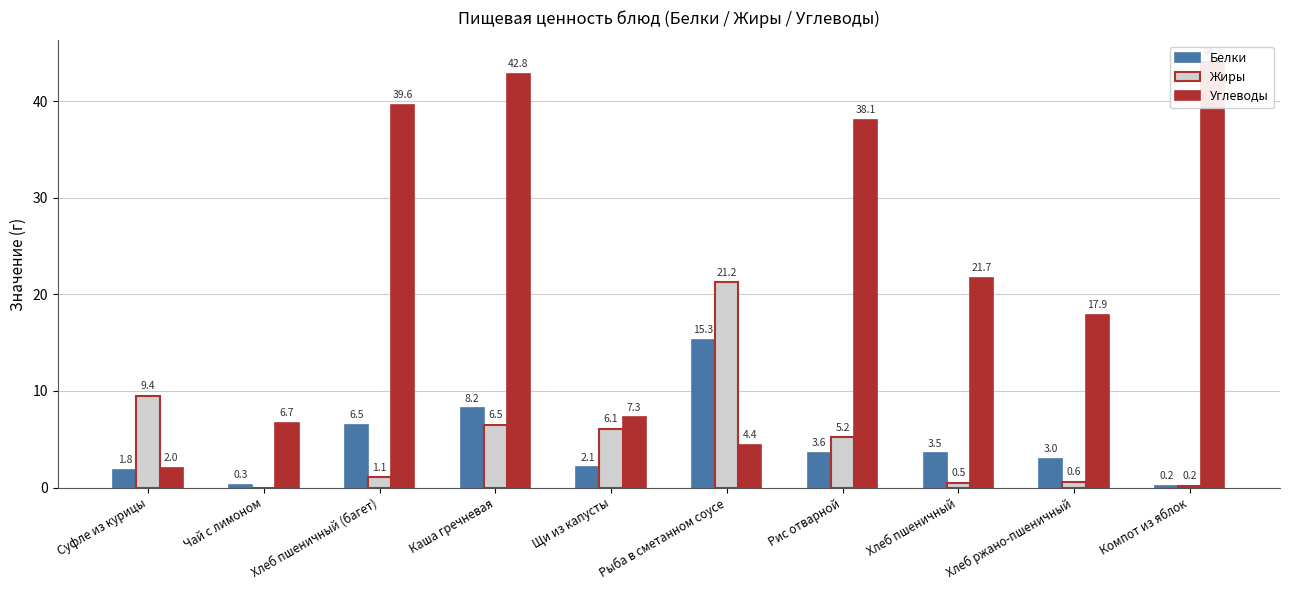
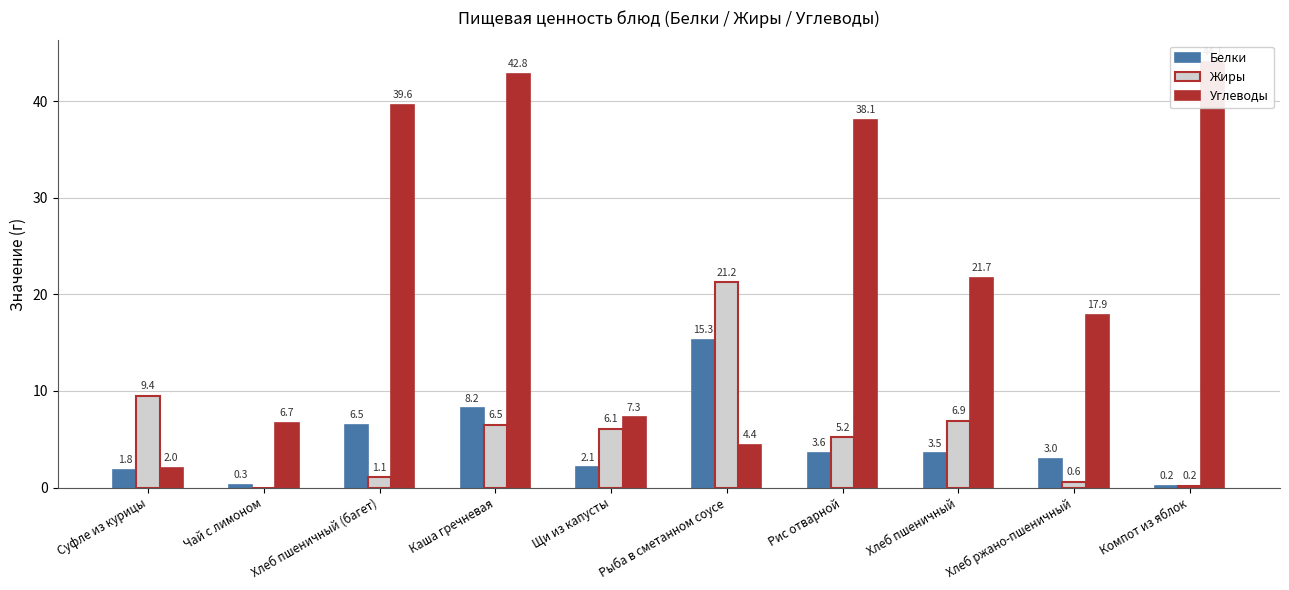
Жиры, Хлеб пшеничный: 0.5 -> 6.9
